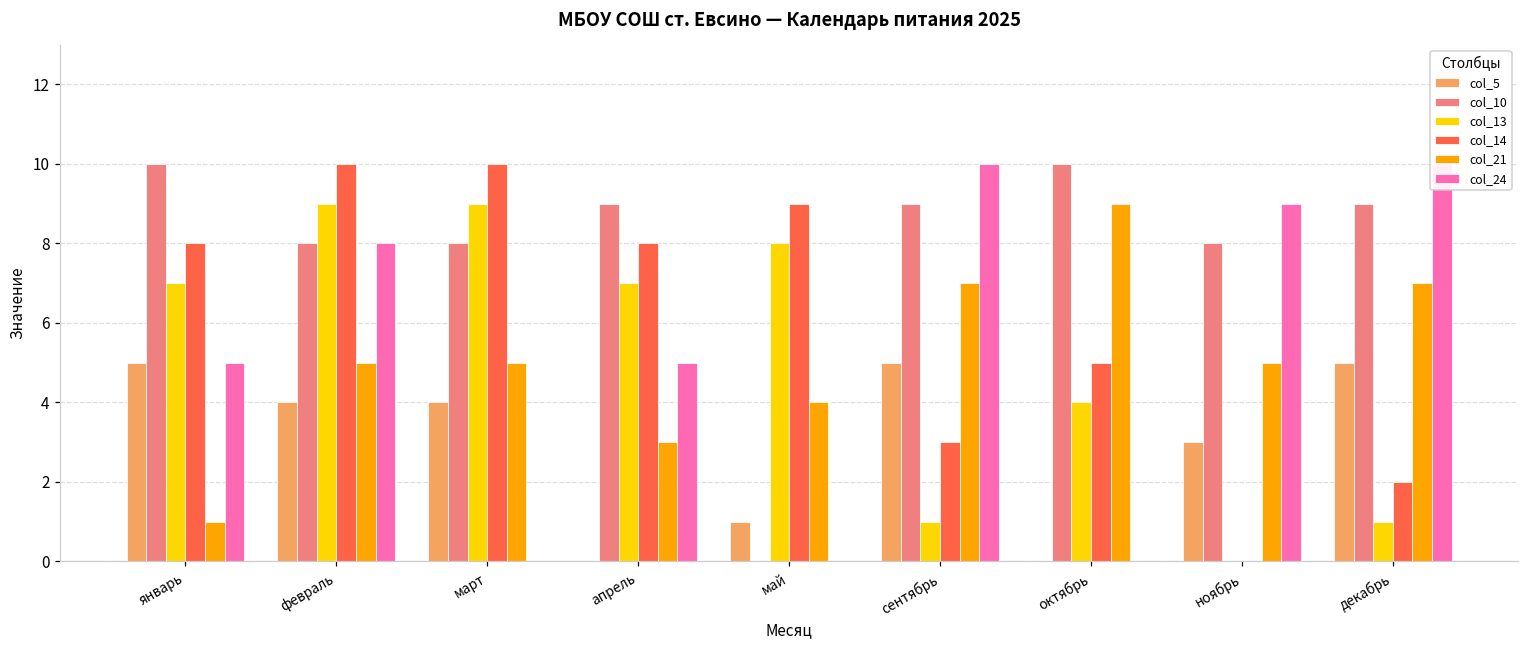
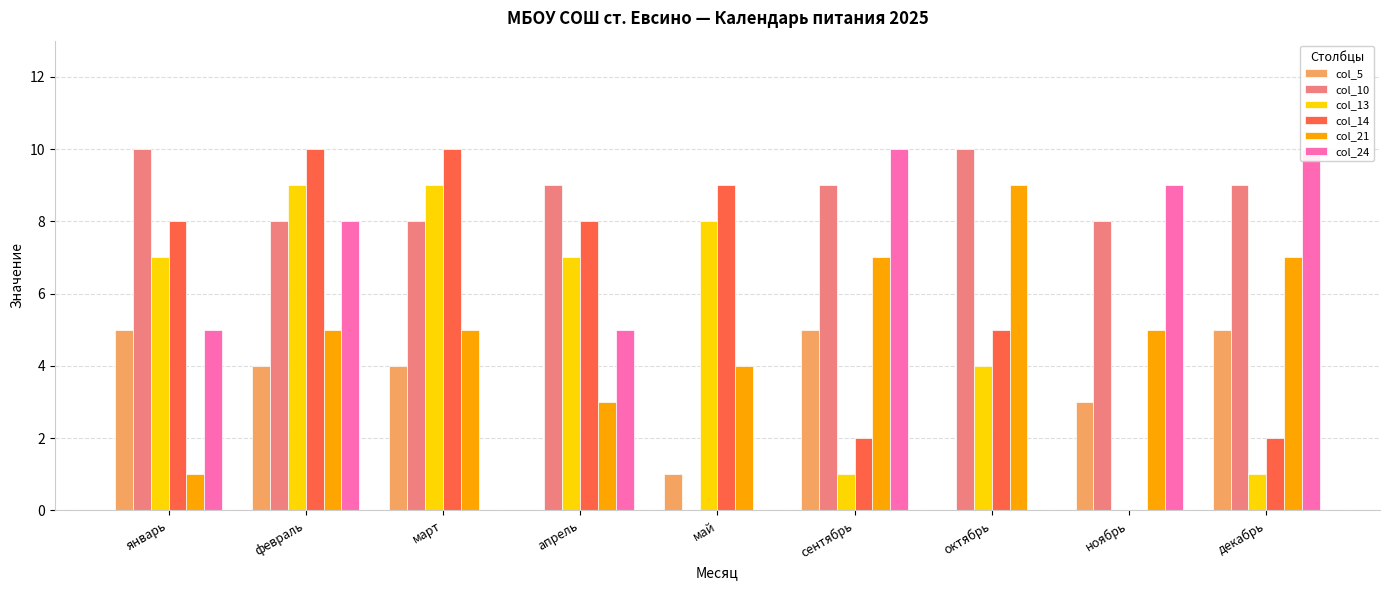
col_14, сентябрь: 3 -> 2
